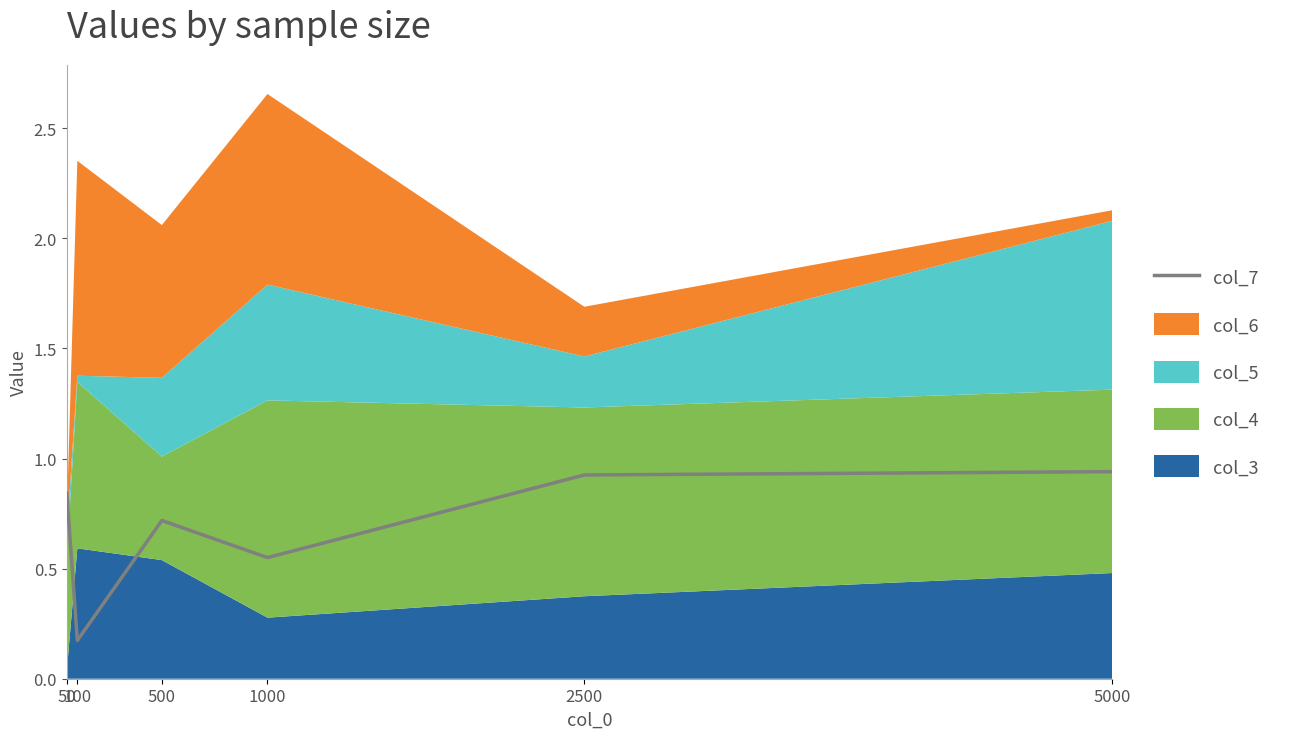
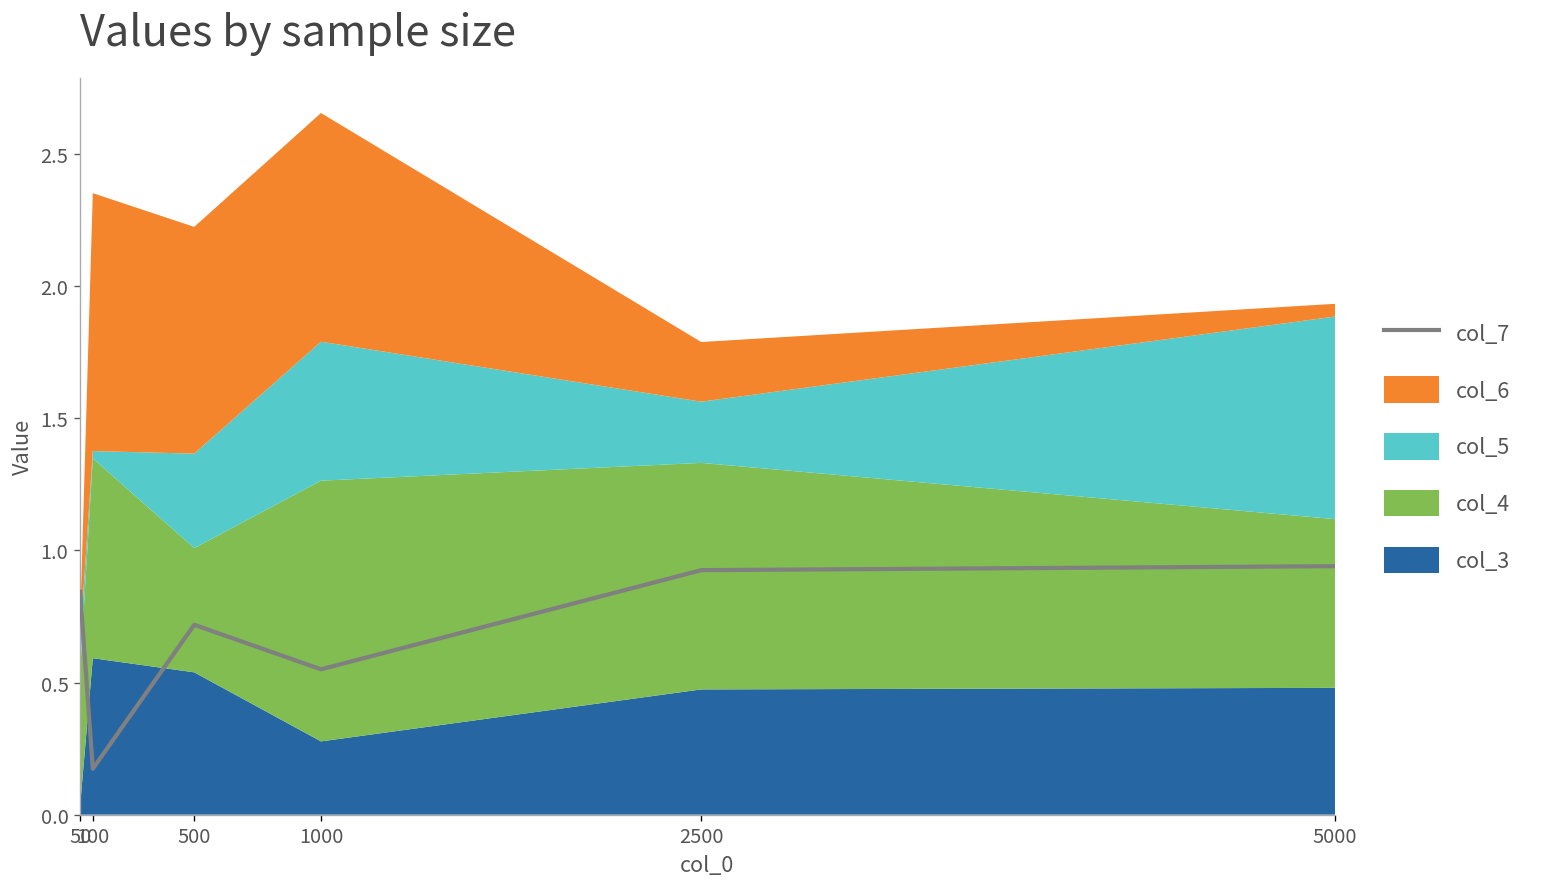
col_6, 500: 0.69 -> 0.86
col_3, 2500: 0.37 -> 0.47
col_4, 5000: 0.83 -> 0.64
